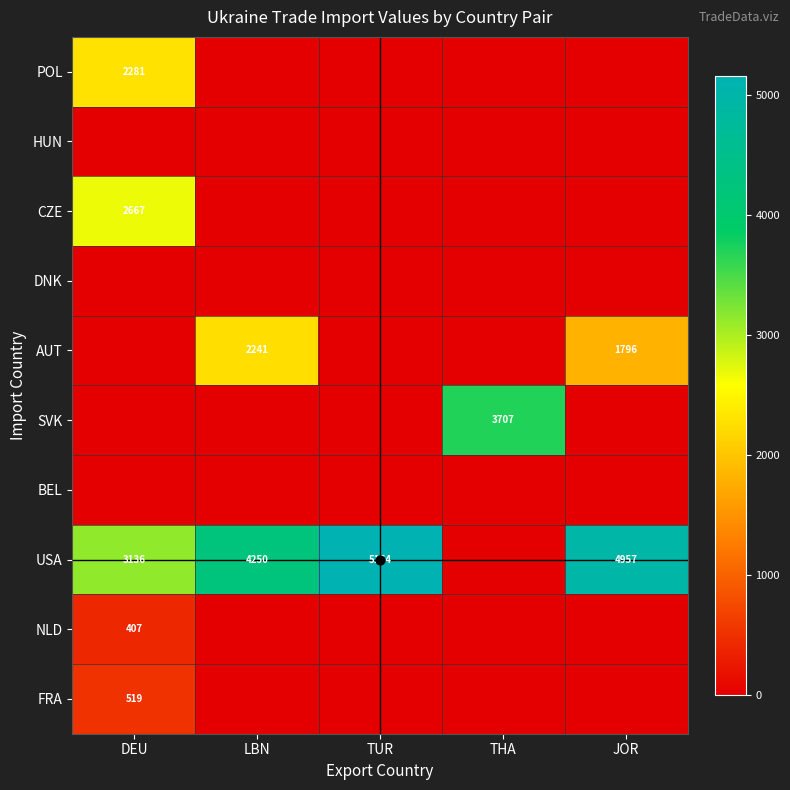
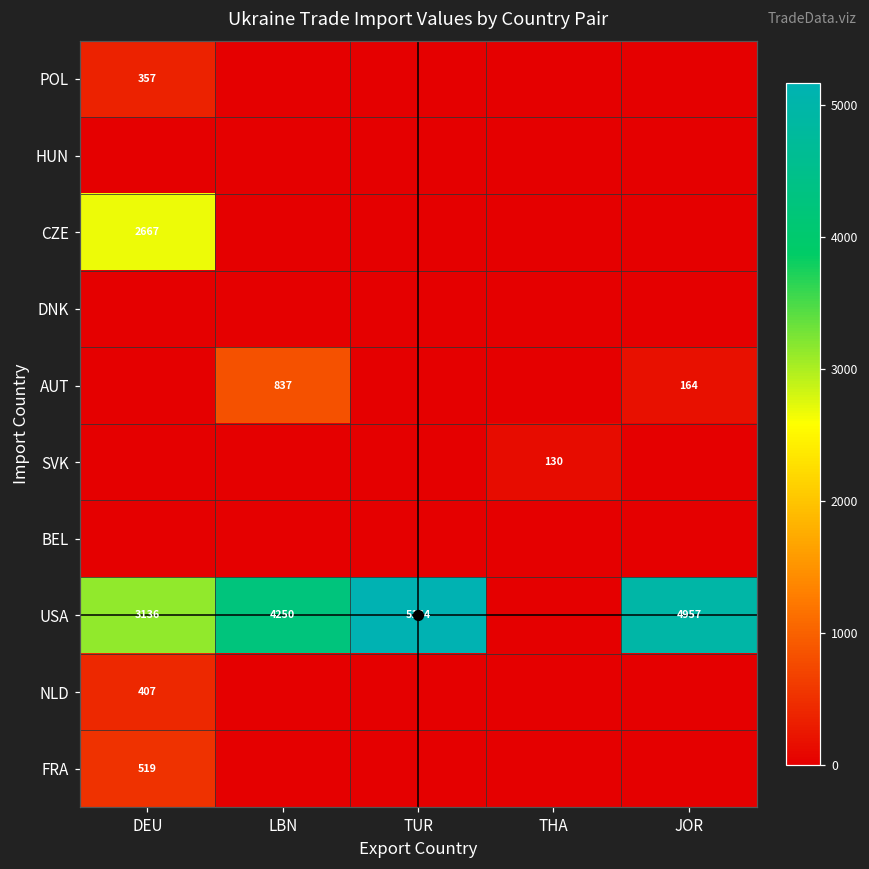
POL, DEU: 2281 -> 357
AUT, LBN: 2241 -> 837
AUT, JOR: 1796 -> 164
SVK, THA: 3707 -> 130
